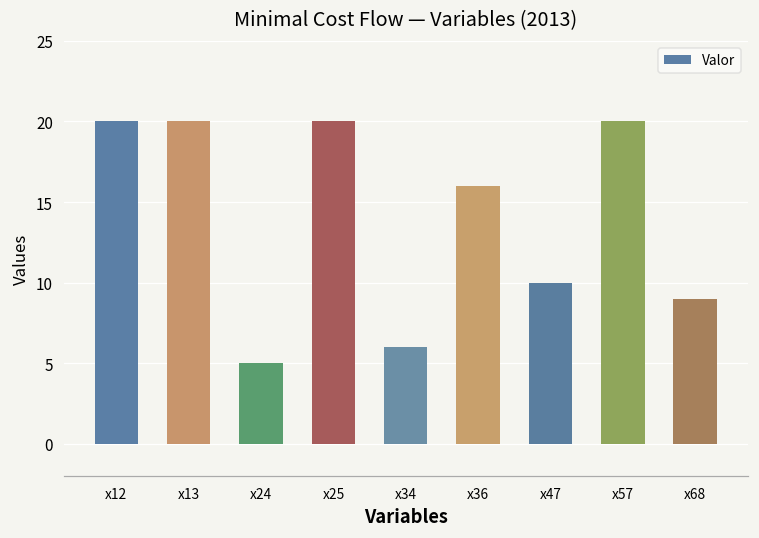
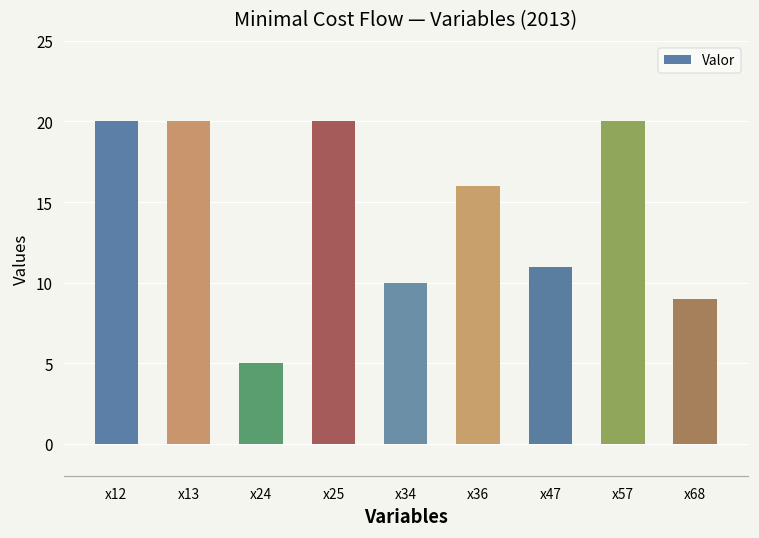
x34: 6 -> 10
x47: 10 -> 11
